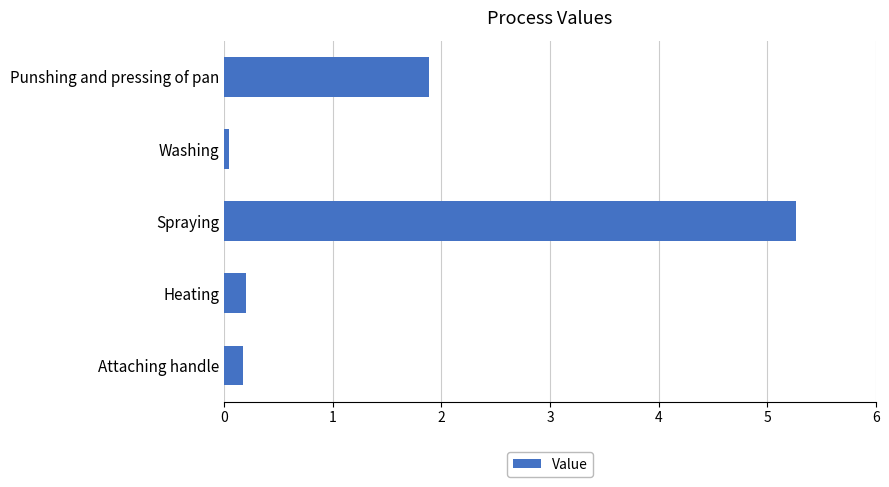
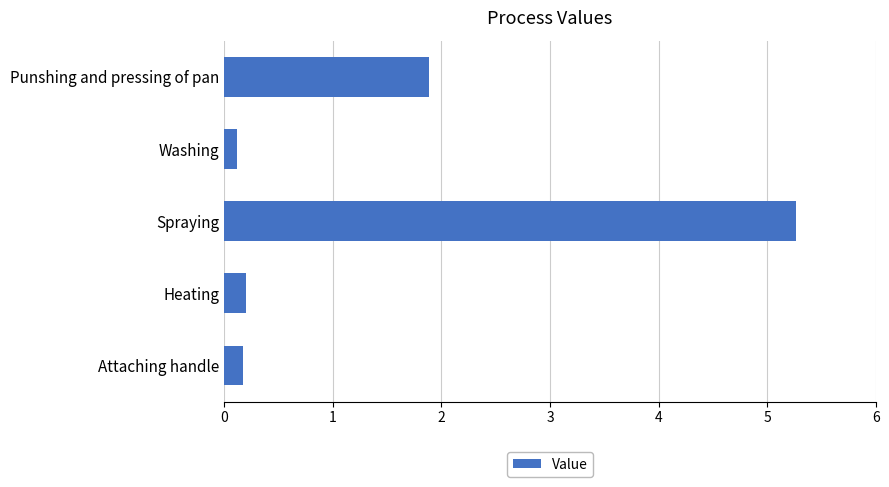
Washing: 0.05 -> 0.12
